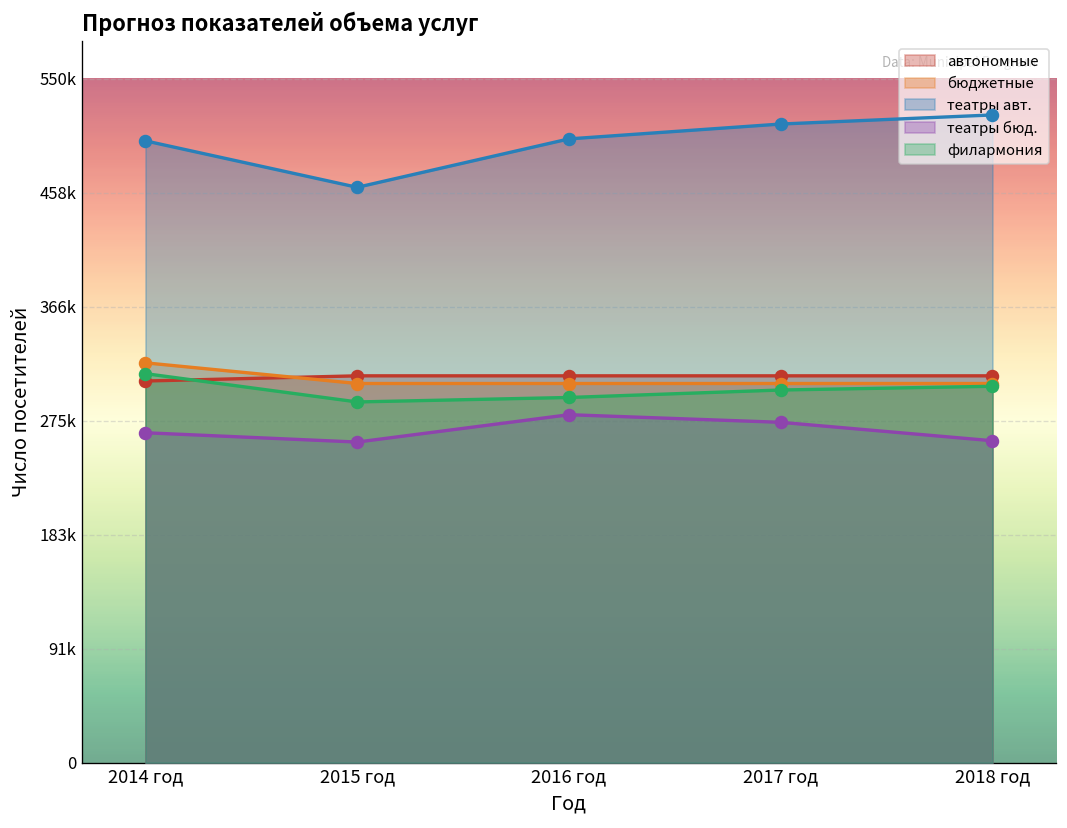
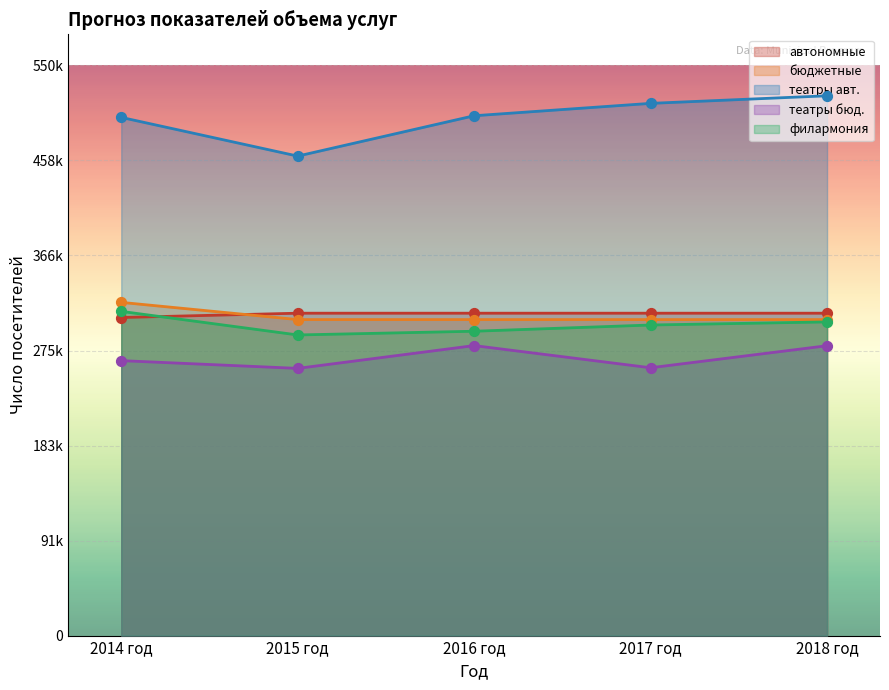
театры бюд., 2017 год: 274000 -> 258000
театры бюд., 2018 год: 259000 -> 280000
